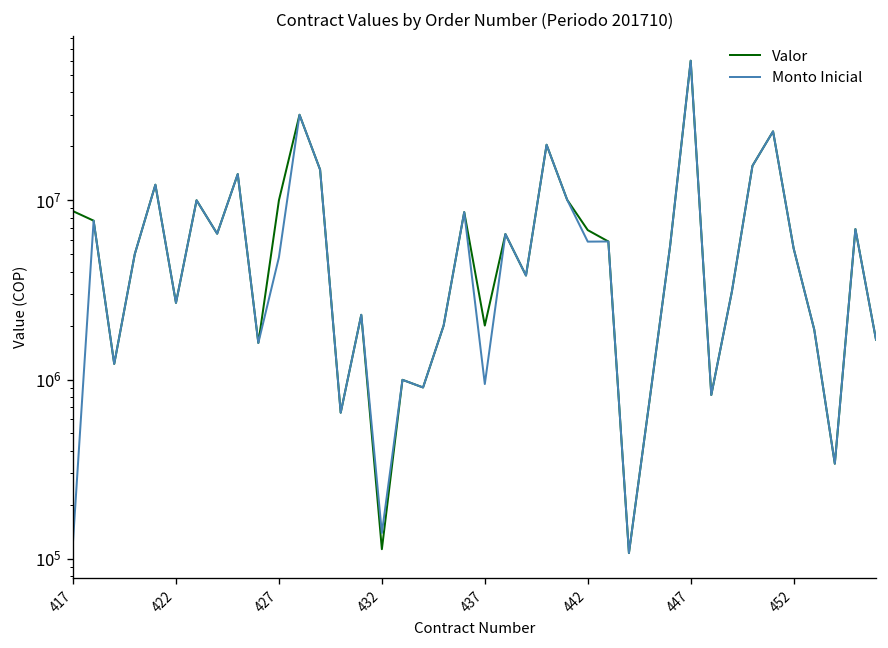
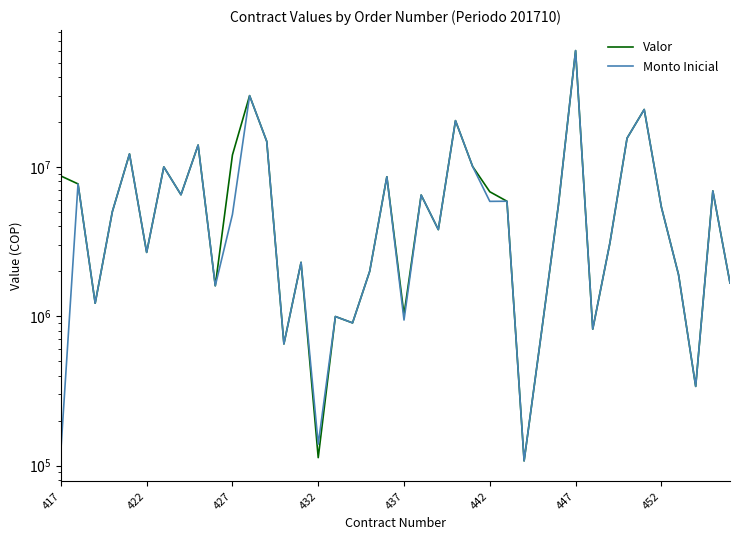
Valor, 427: 10000000 -> 12000000
Valor, 437: 2000000 -> 1000000
